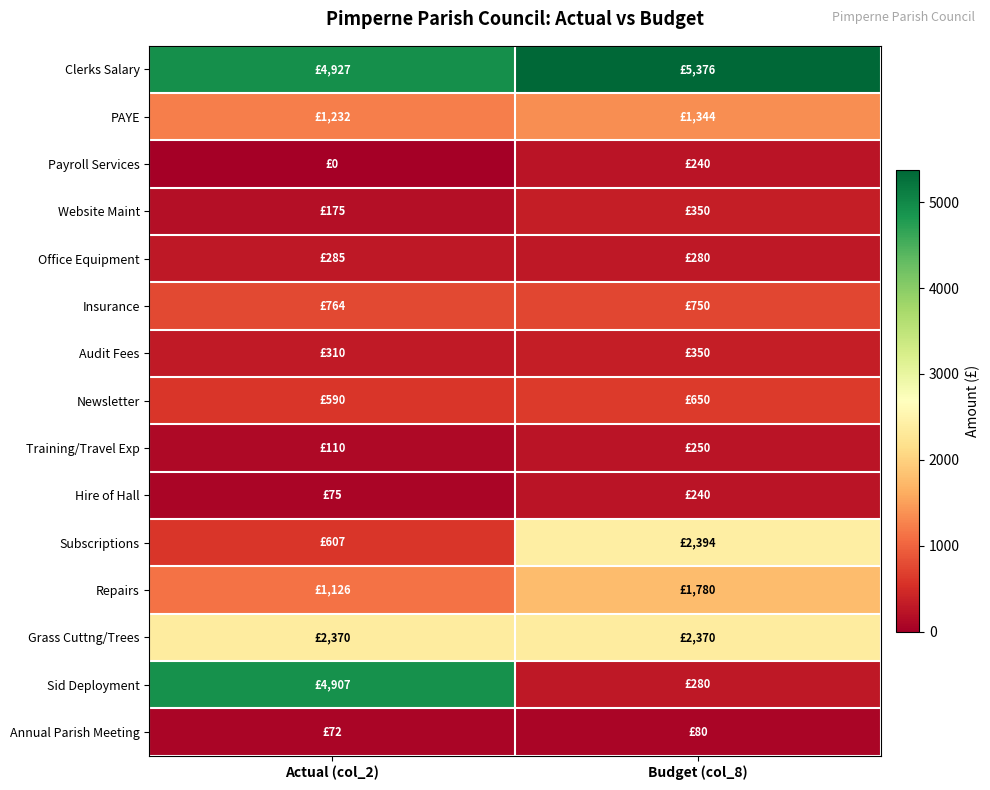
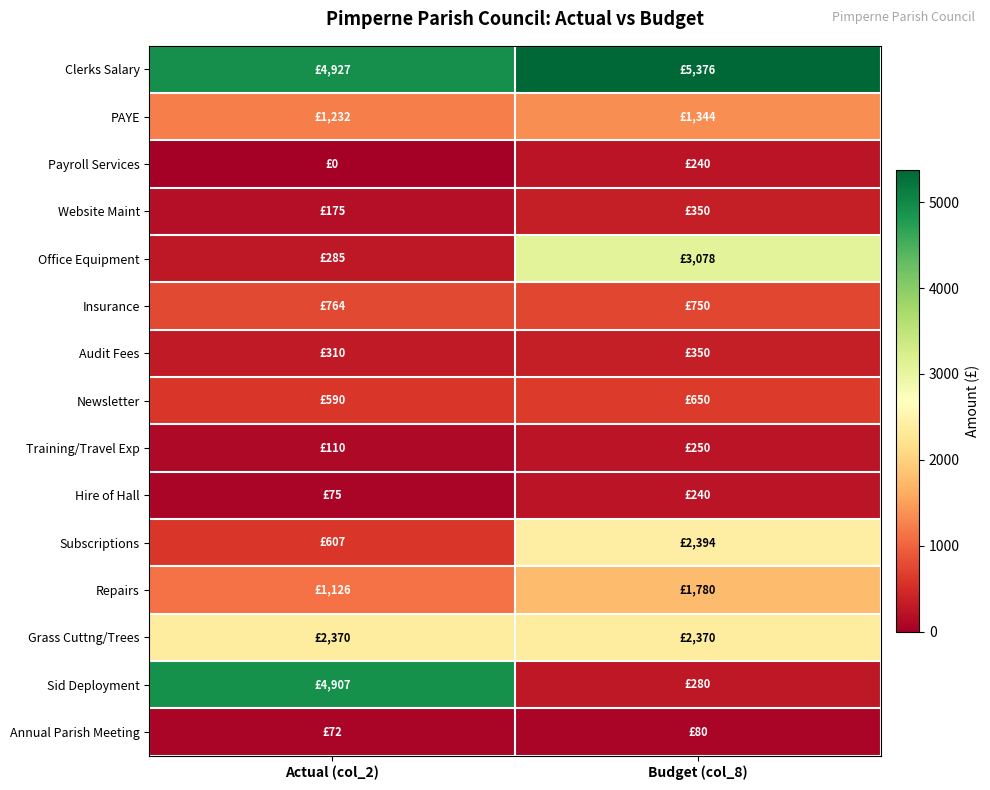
Office Equipment, Budget (col_8): £280 -> £3,078
